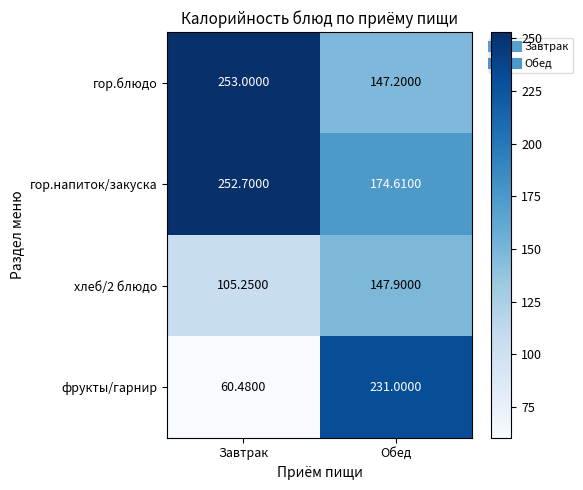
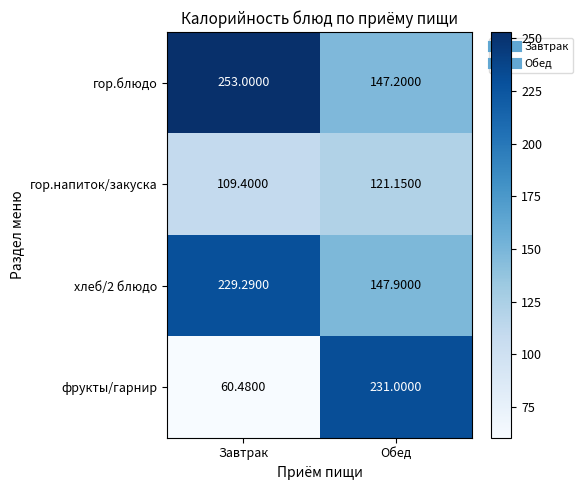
гор.напиток/закуска, Завтрак: 252.7000 -> 109.4000
гор.напиток/закуска, Обед: 174.6100 -> 121.1500
хлеб/2 блюдо, Завтрак: 105.2500 -> 229.2900
